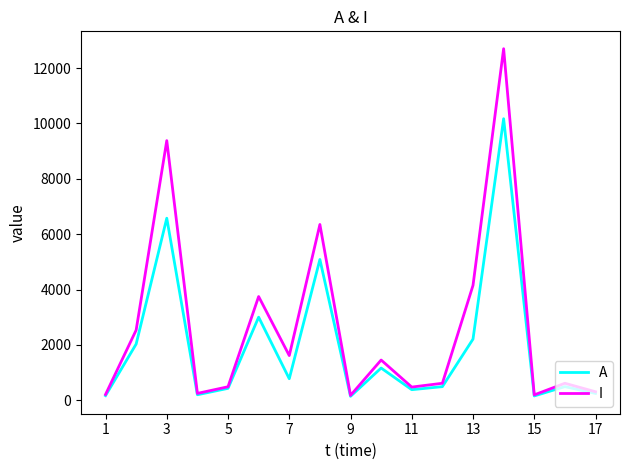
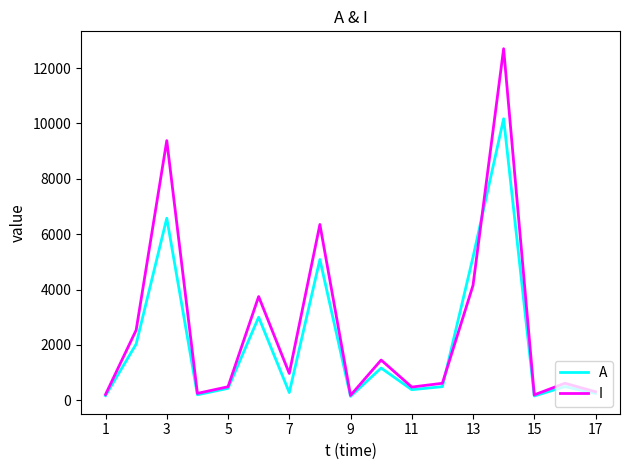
A, 7: 800 -> 300
I, 7: 1600 -> 1000
A, 13: 2200 -> 5200
